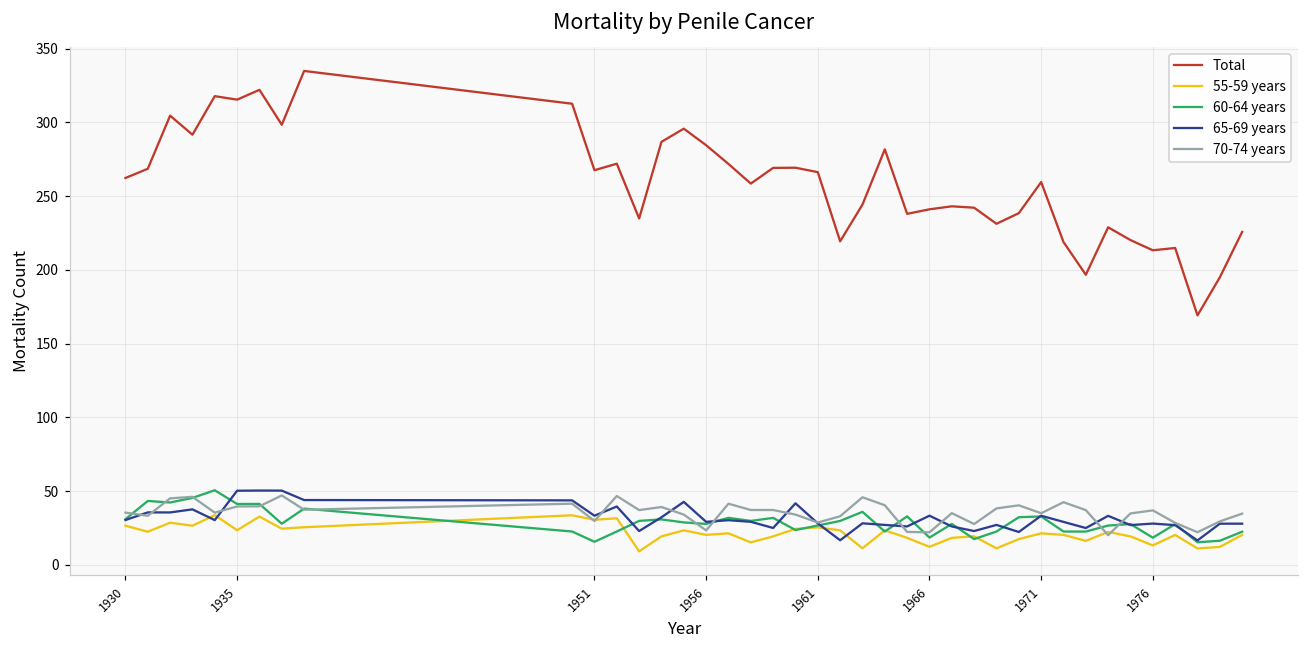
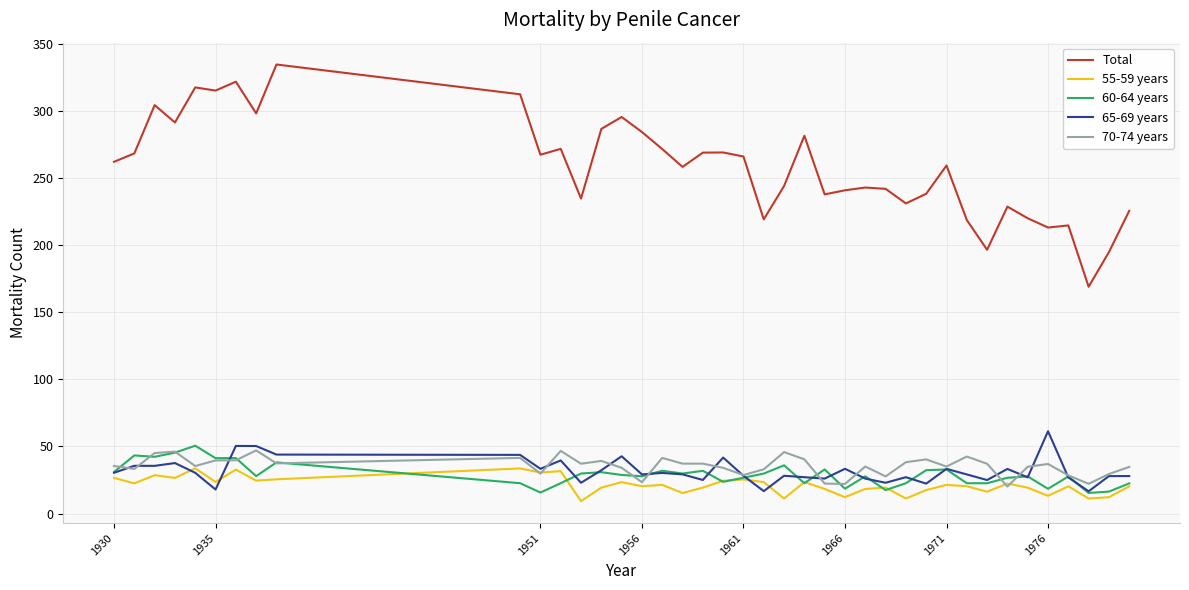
65-69 years, 1935: 50 -> 18
65-69 years, 1976: 28 -> 61
